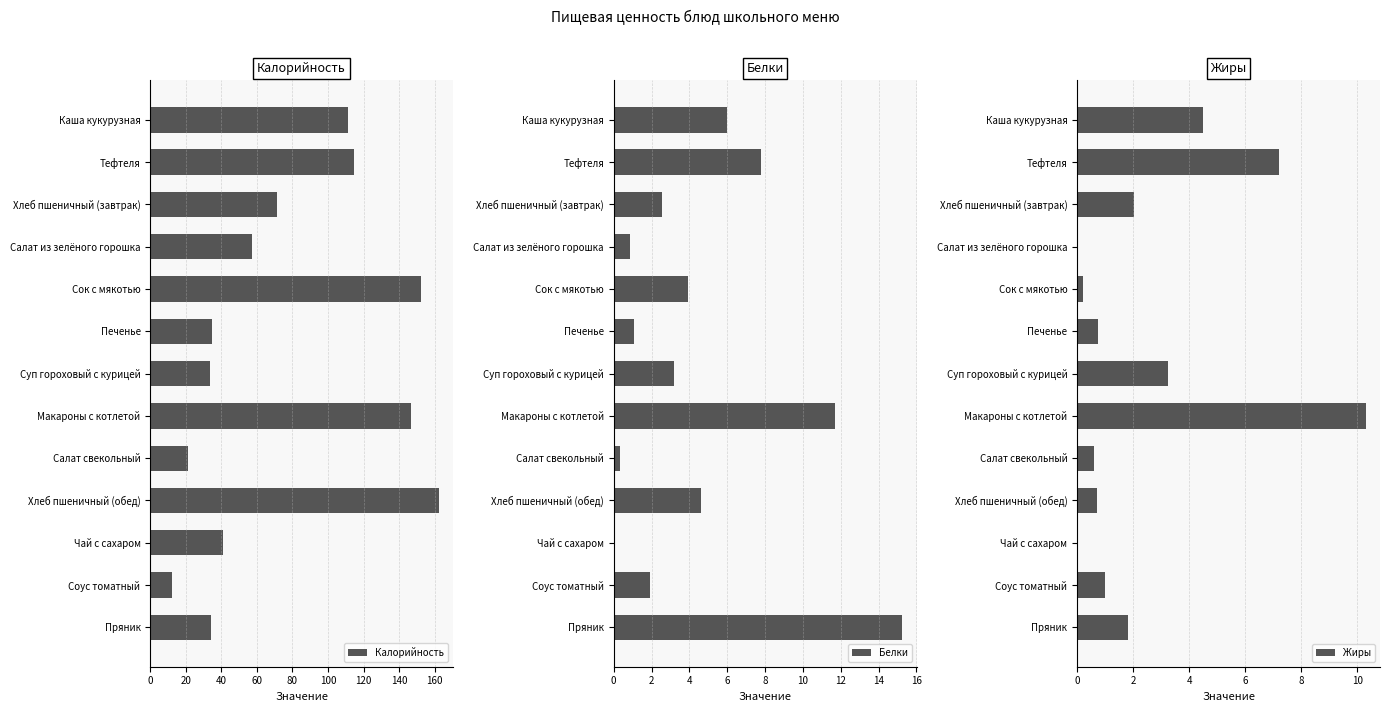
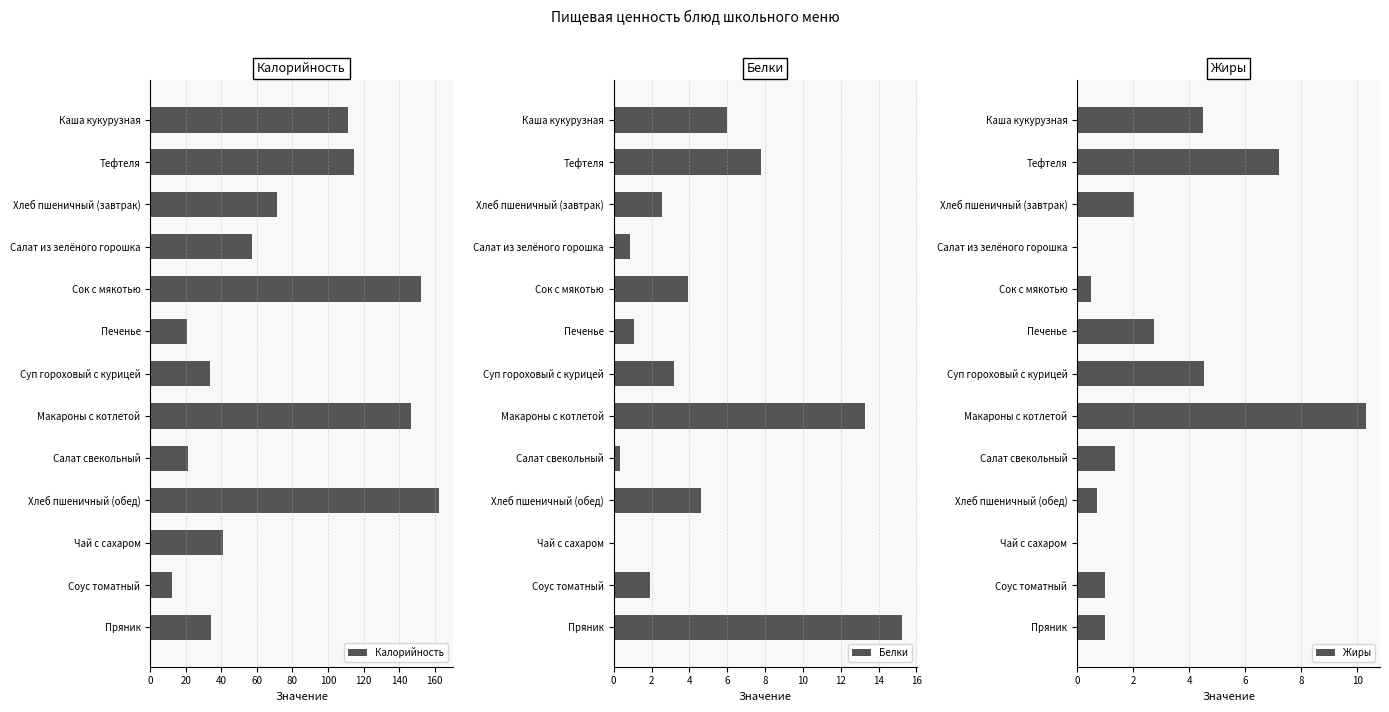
Калорийность, Печенье: 35 -> 21
Белки, Макароны с котлетой: 11.7 -> 13.3
Жиры, Сок с мякотью: 0.2 -> 0.5
Жиры, Печенье: 0.8 -> 2.7
Жиры, Суп гороховый с курицей: 3.2 -> 4.5
Жиры, Салат свекольный: 0.6 -> 1.4
Жиры, Пряник: 1.8 -> 1.0
